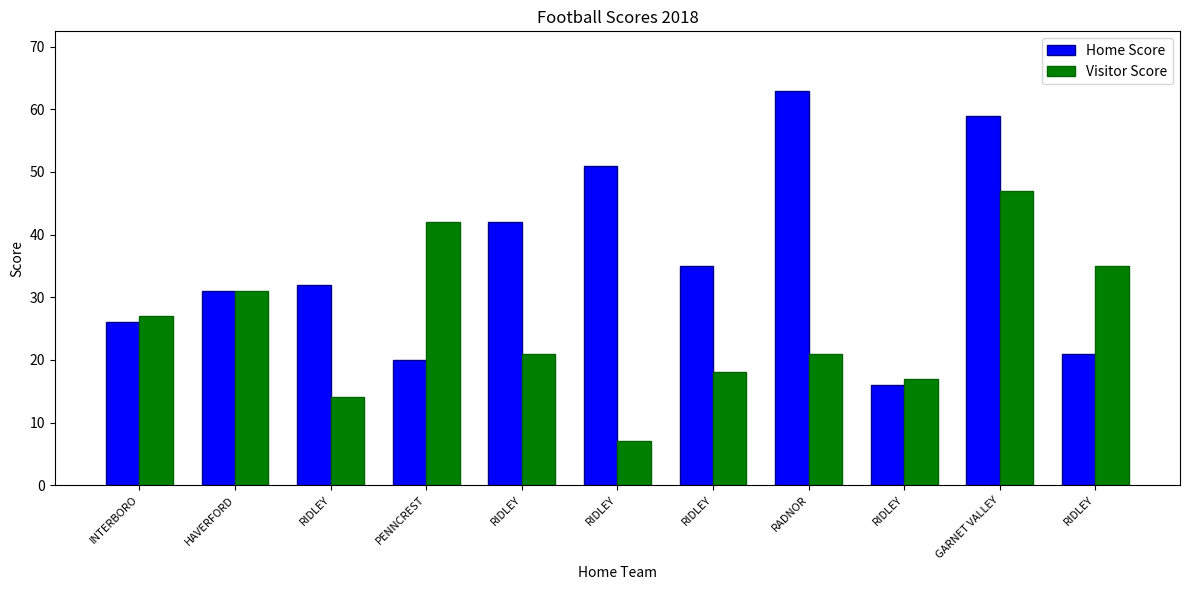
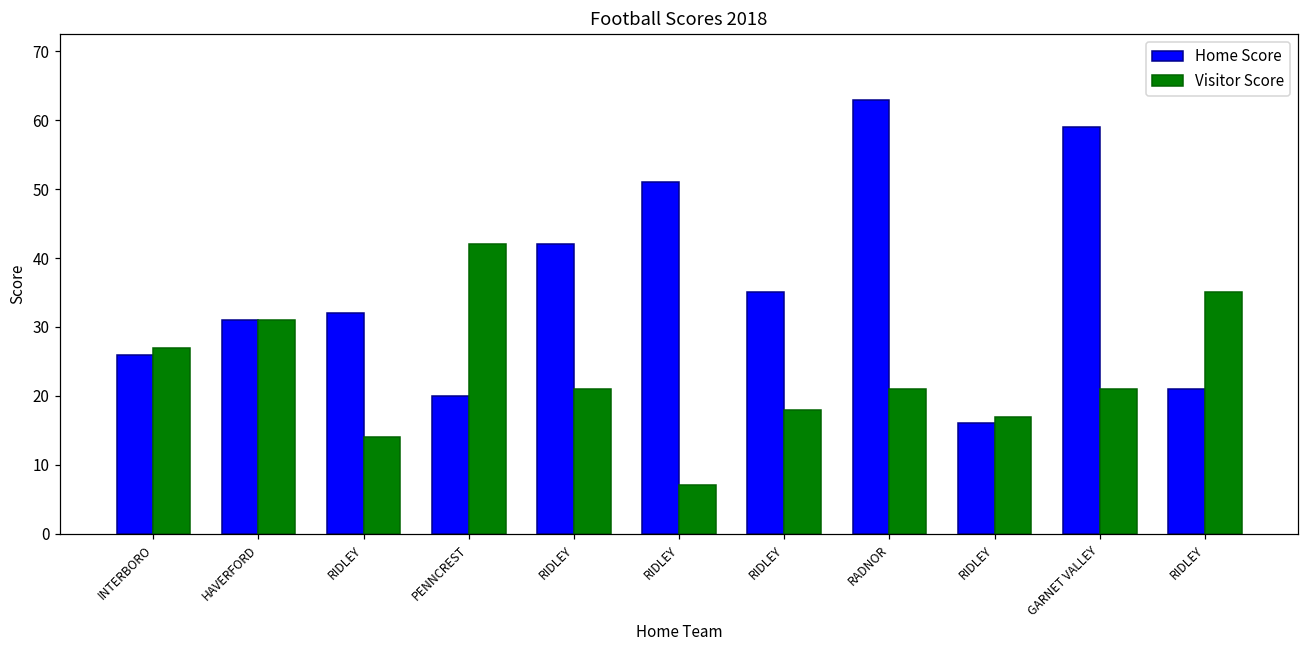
Visitor Score, GARNET VALLEY: 47 -> 21
